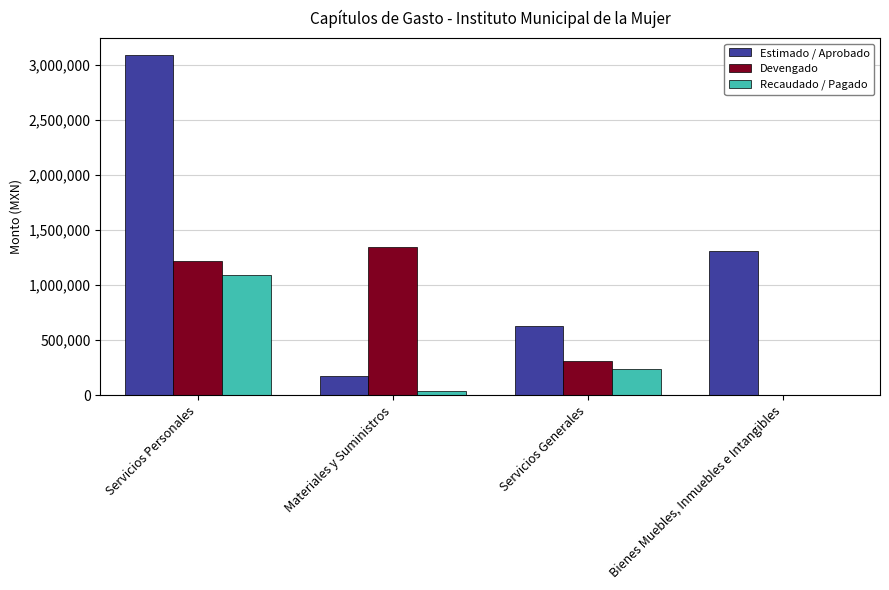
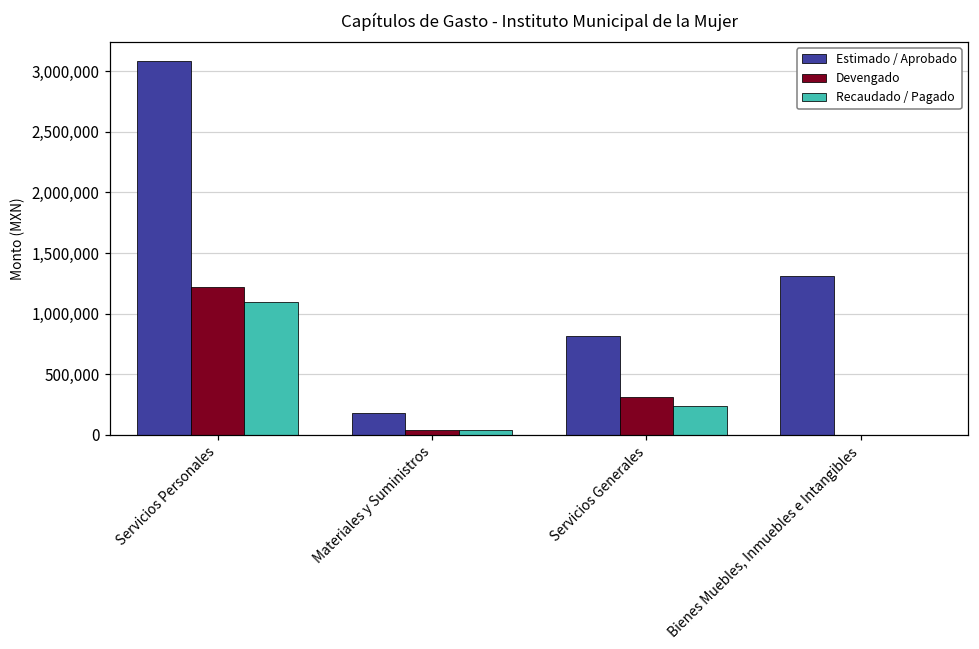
Devengado, Materiales y Suministros: 1,340,000 -> 40,000
Estimado / Aprobado, Servicios Generales: 620,000 -> 820,000
